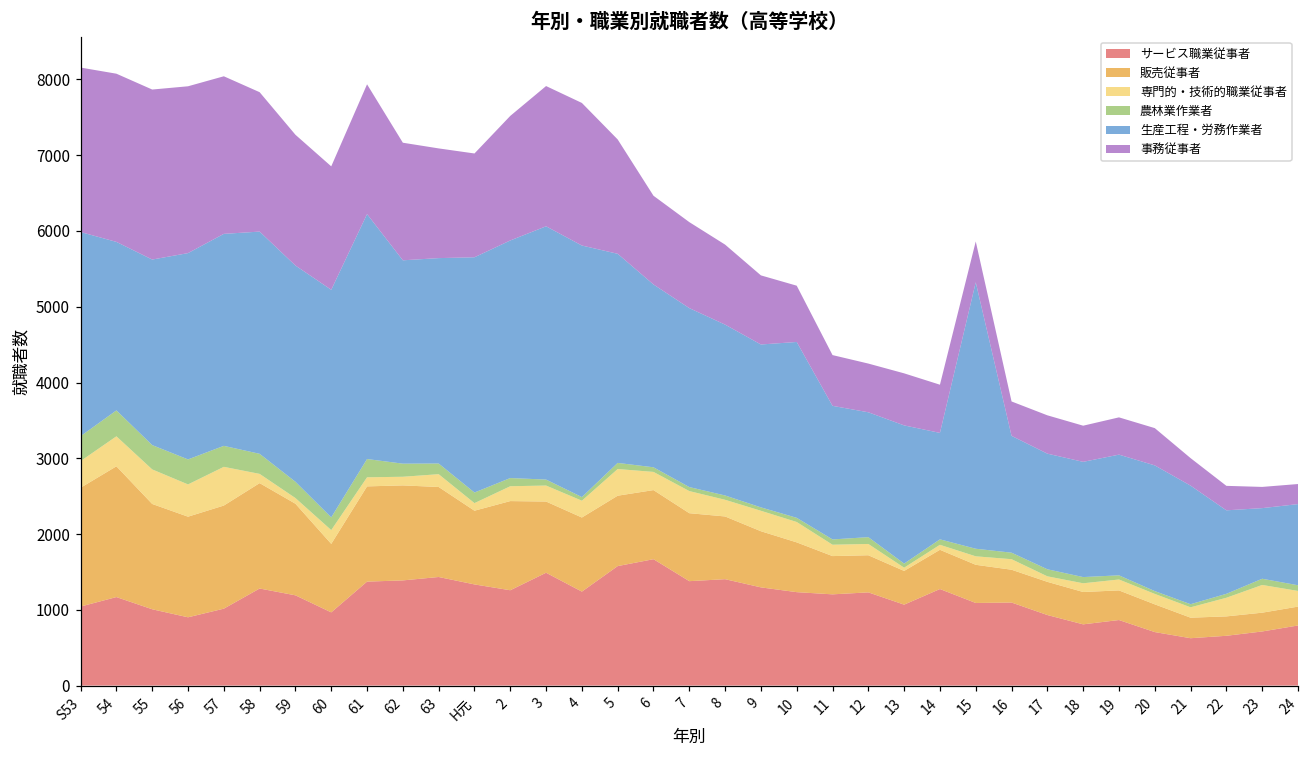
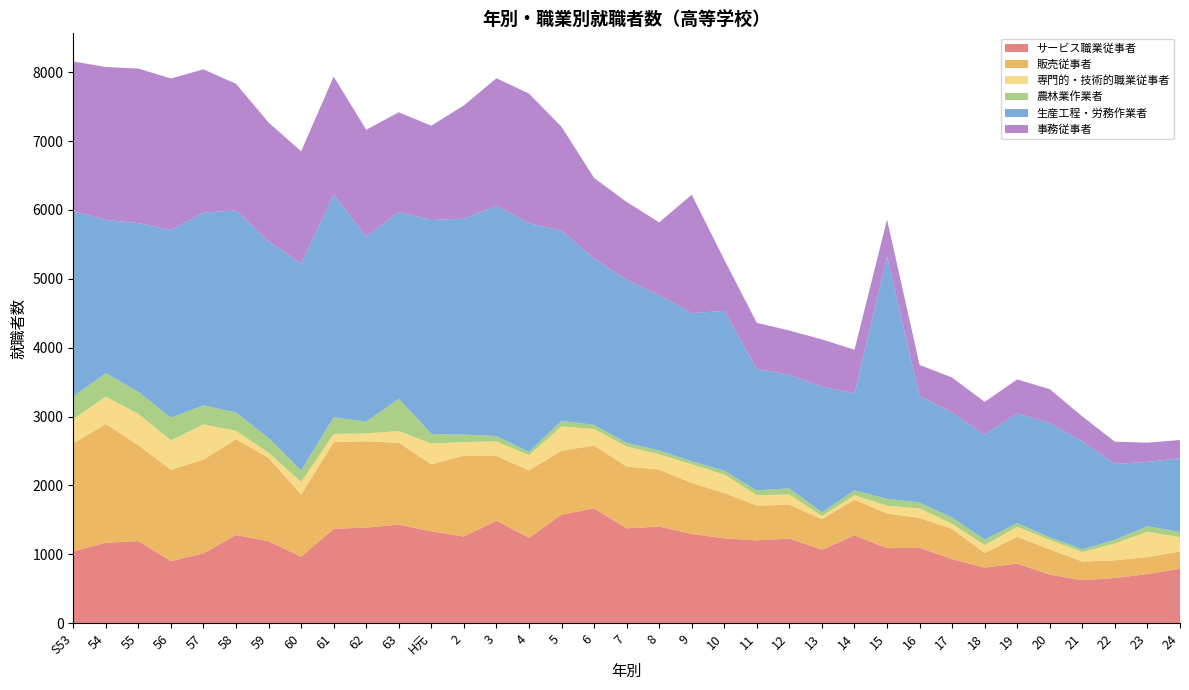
サービス職業従事者, 55: 1000 -> 1200
農林業作業者, 63: 100 -> 500
専門的・技術的職業従事者, H元: 100 -> 300
事務従事者, 9: 900 -> 1700
販売従事者, 18: 400 -> 200
